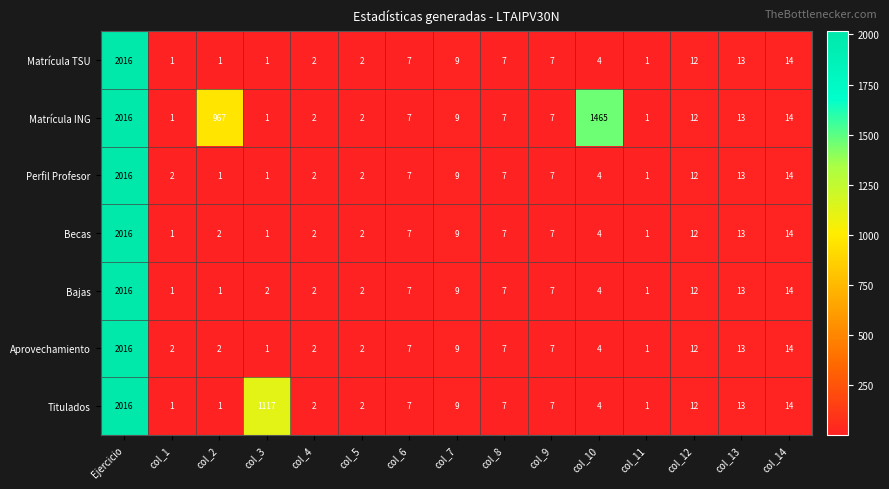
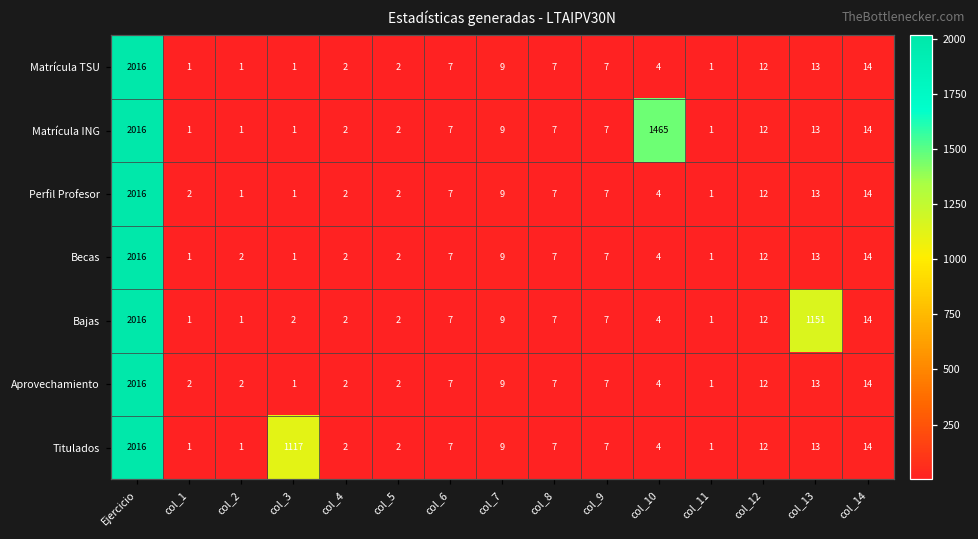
Matrícula ING, col_2: 967 -> 1
Bajas, col_13: 13 -> 1151
